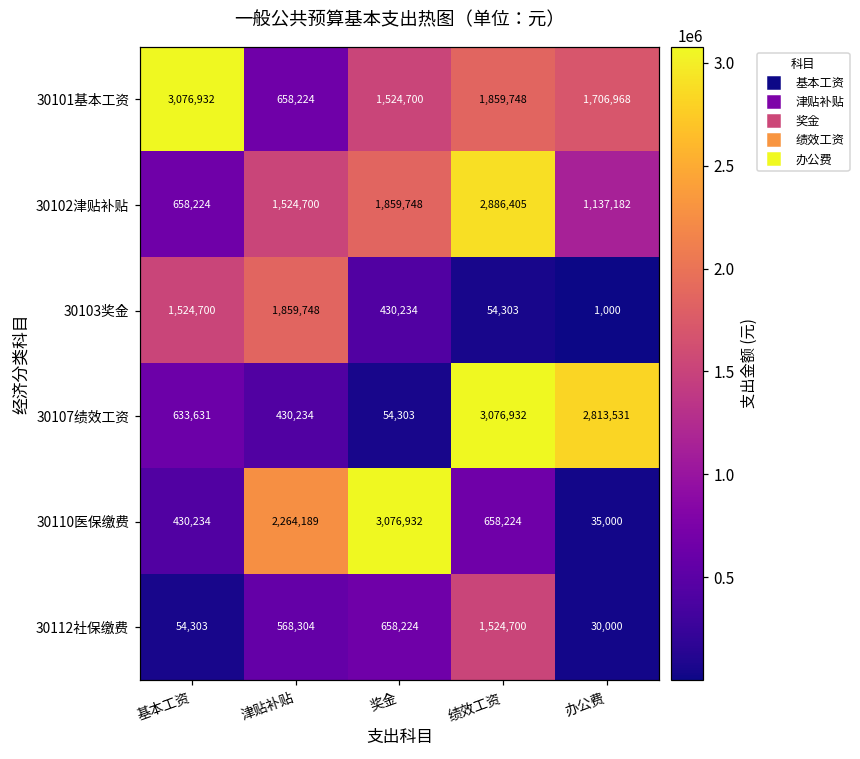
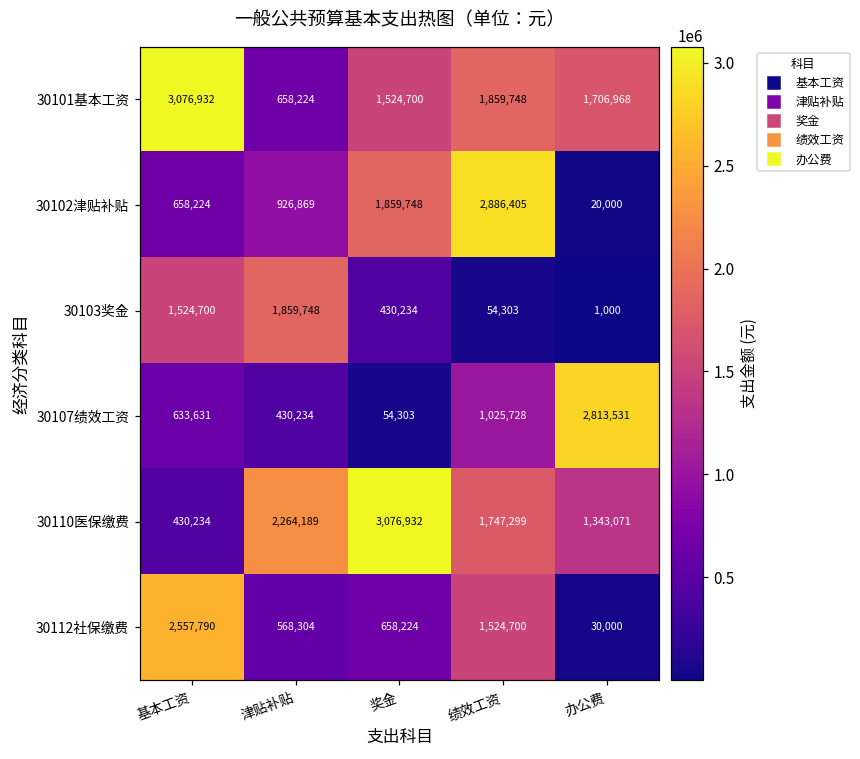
30102津贴补贴, 津贴补贴: 1,524,700 -> 926,869
30102津贴补贴, 办公费: 1,137,182 -> 20,000
30107绩效工资, 绩效工资: 3,076,932 -> 1,025,728
30110医保缴费, 绩效工资: 658,224 -> 1,747,299
30110医保缴费, 办公费: 35,000 -> 1,343,071
30112社保缴费, 基本工资: 54,303 -> 2,557,790
